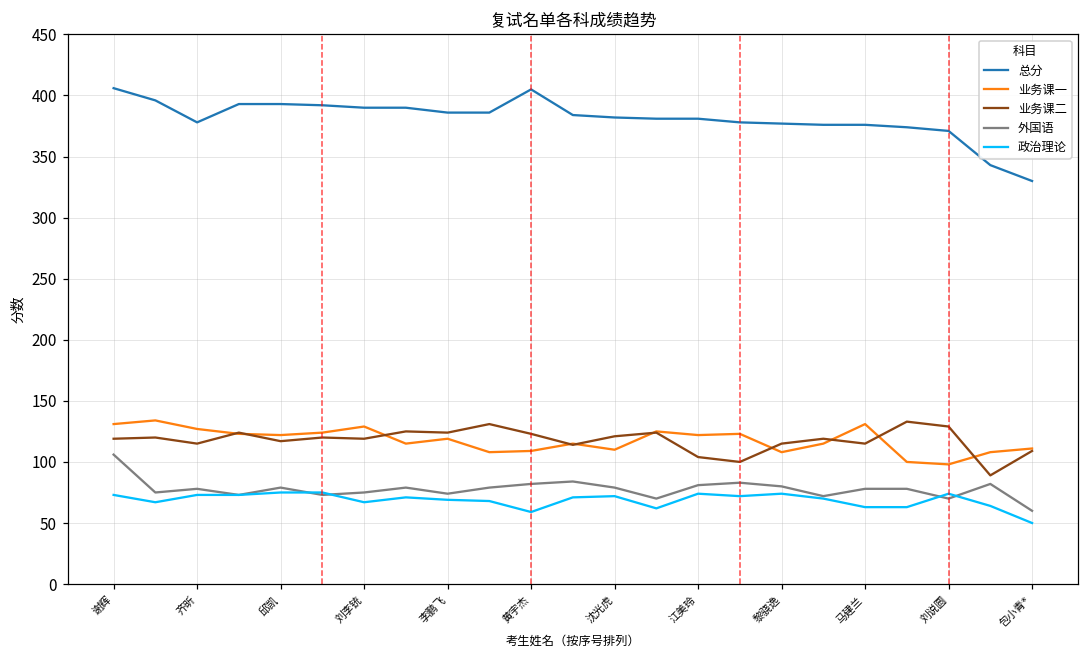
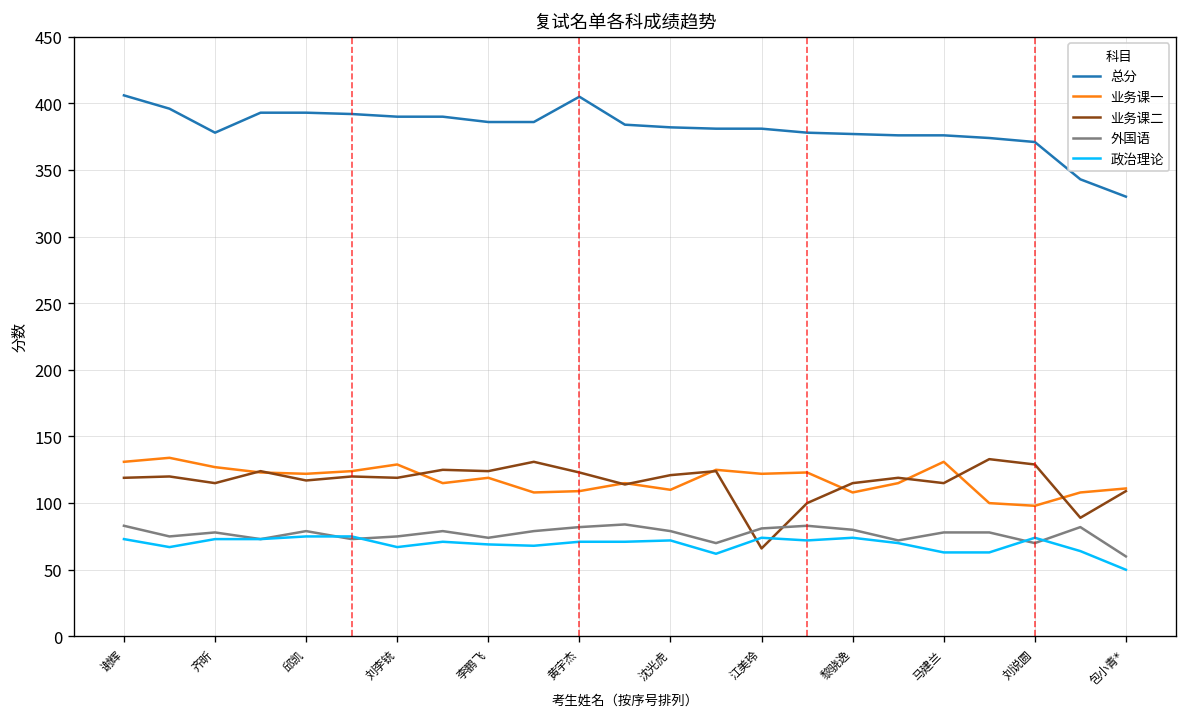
外国语, 谢辉: 106 -> 83
政治理论, 黄宇杰: 59 -> 71
业务课二, 江美玲: 104 -> 66
